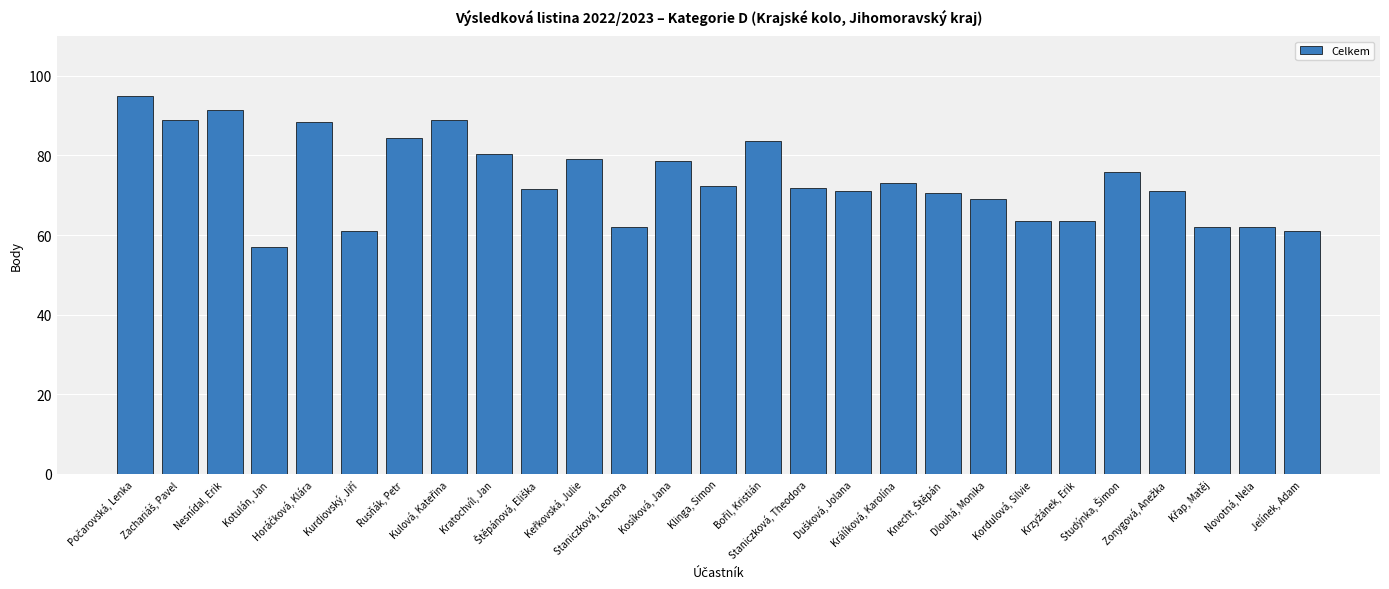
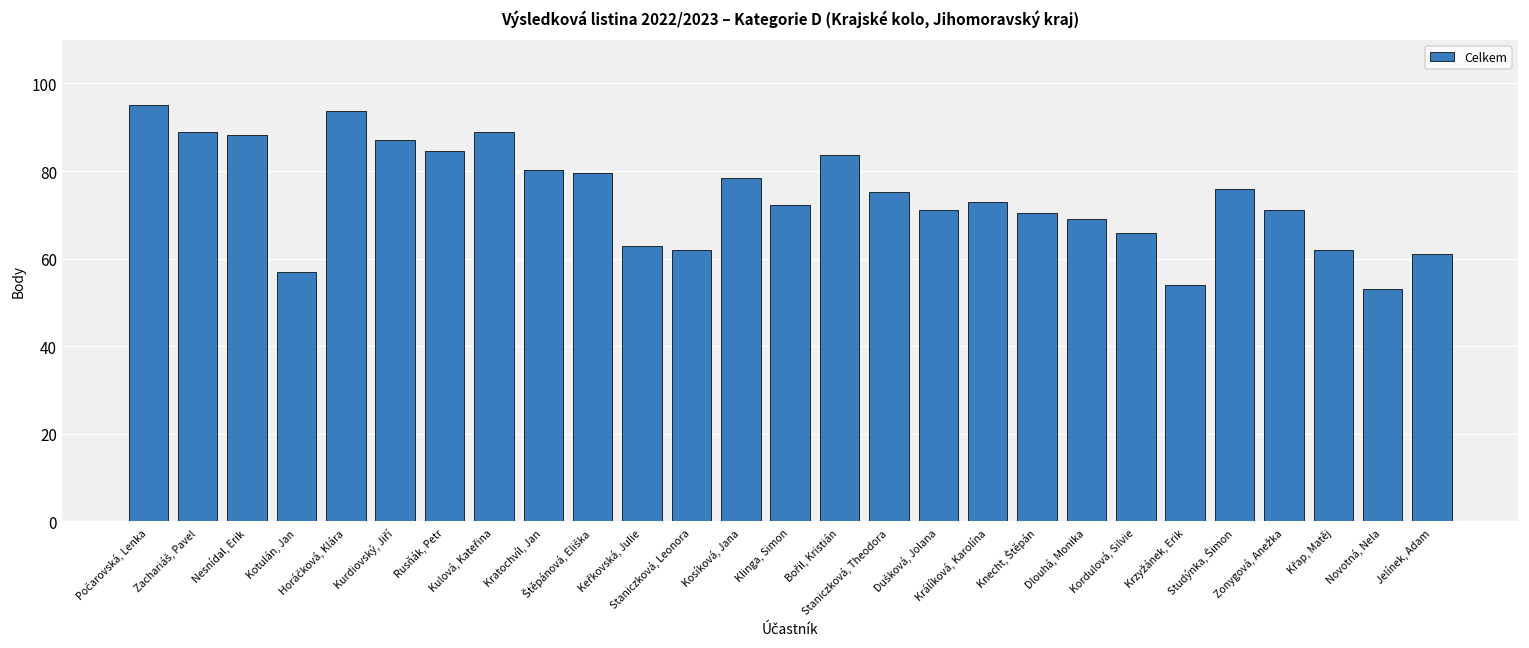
Nesnídal, Erik: 92 -> 88
Horáčková, Klára: 89 -> 94
Kurdiovský, Jiří: 61 -> 87
Štěpánová, Eliška: 72 -> 80
Keřkovská, Julie: 79 -> 63
Staniczková, Theodora: 72 -> 75
Kordulová, Silvie: 63 -> 66
Krzyžánek, Erik: 64 -> 54
Novotná, Nela: 62 -> 53
